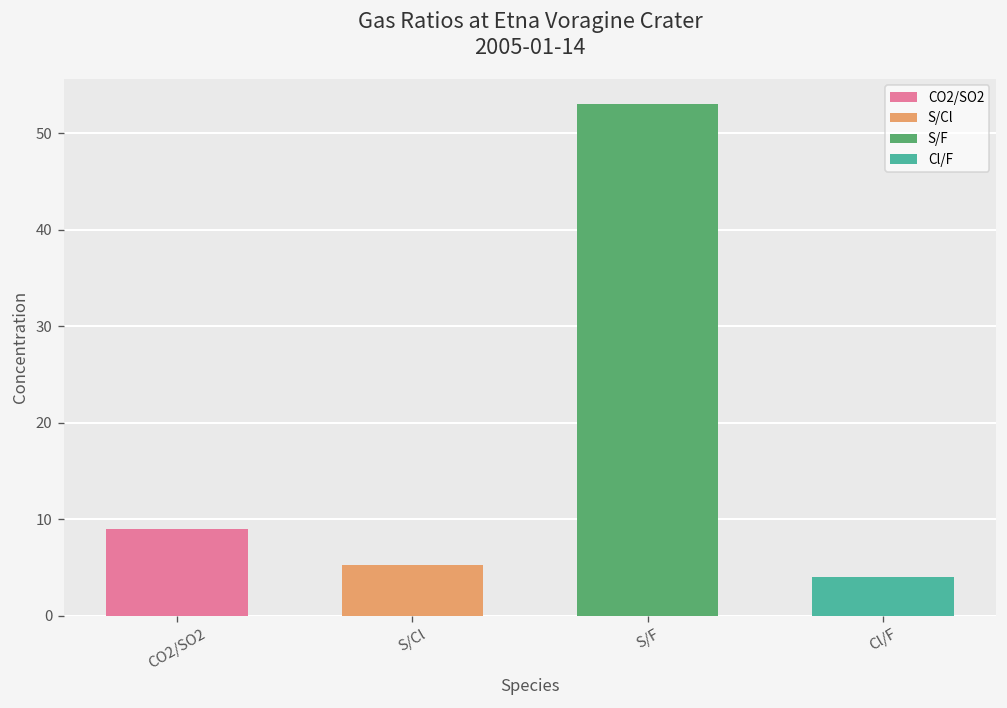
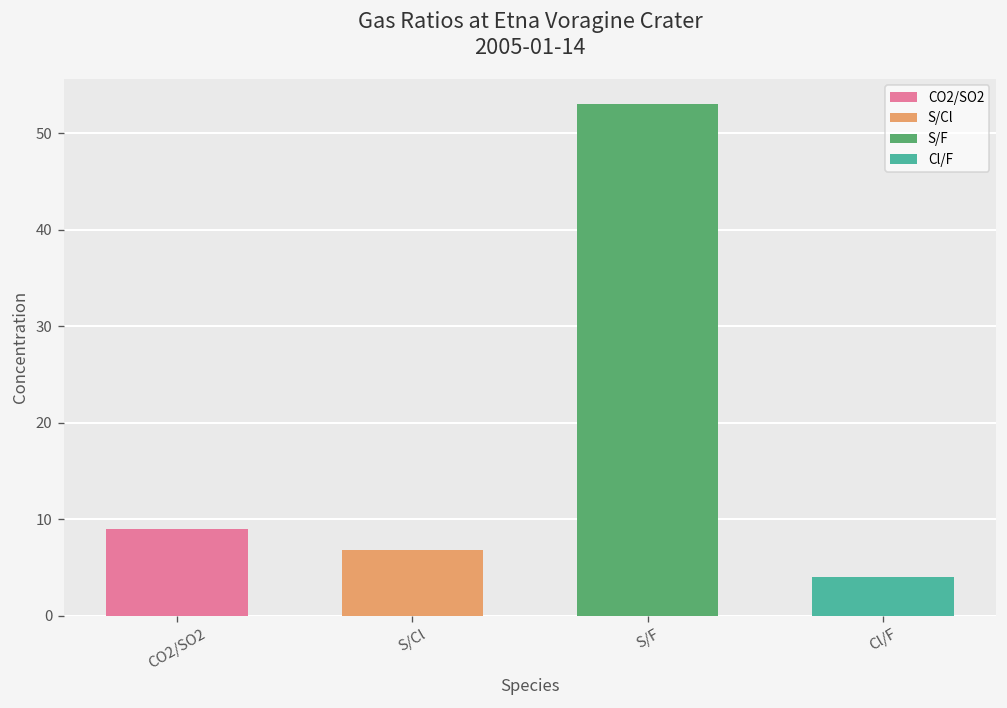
S/Cl: 5 -> 7
